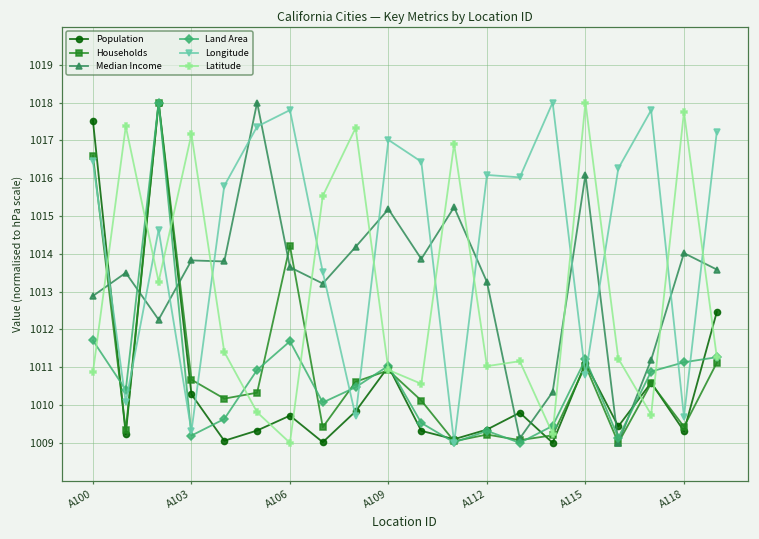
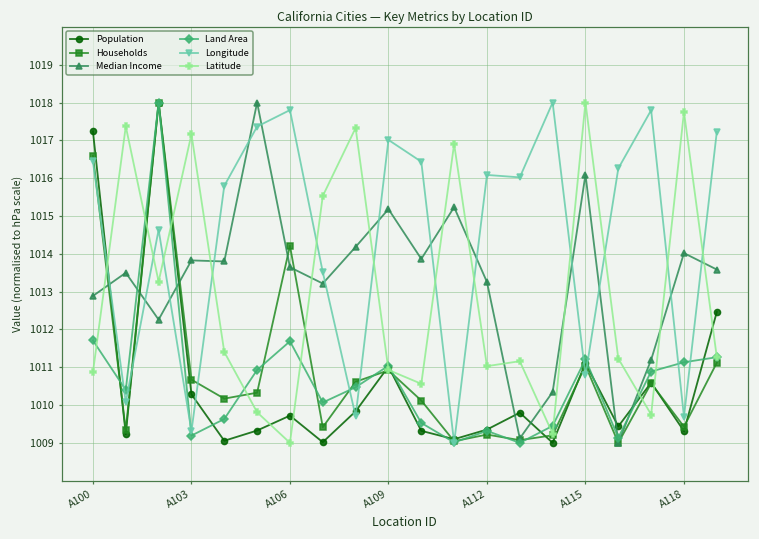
Population, A100: 1017.5 -> 1017.2
